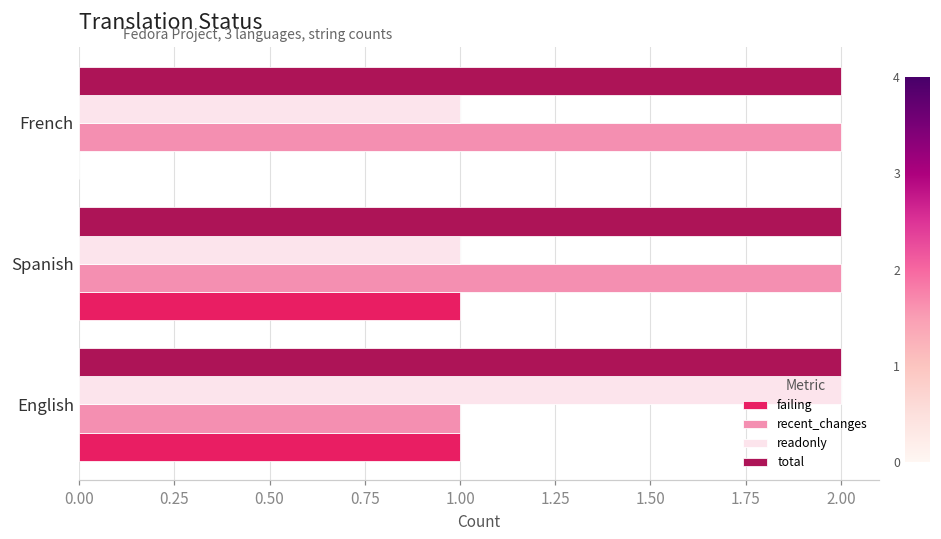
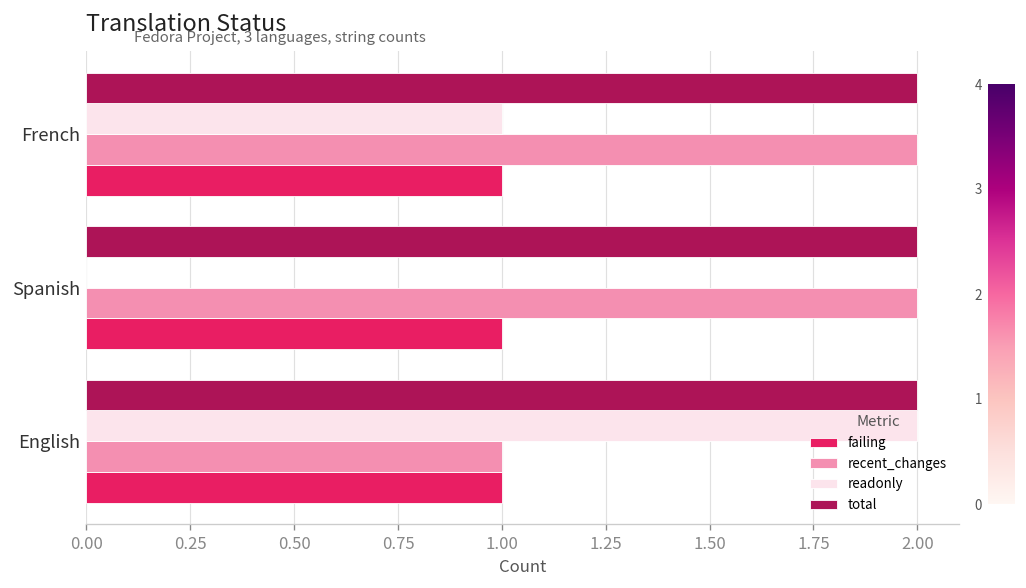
failing, French: 0 -> 1
readonly, Spanish: 1 -> 0
